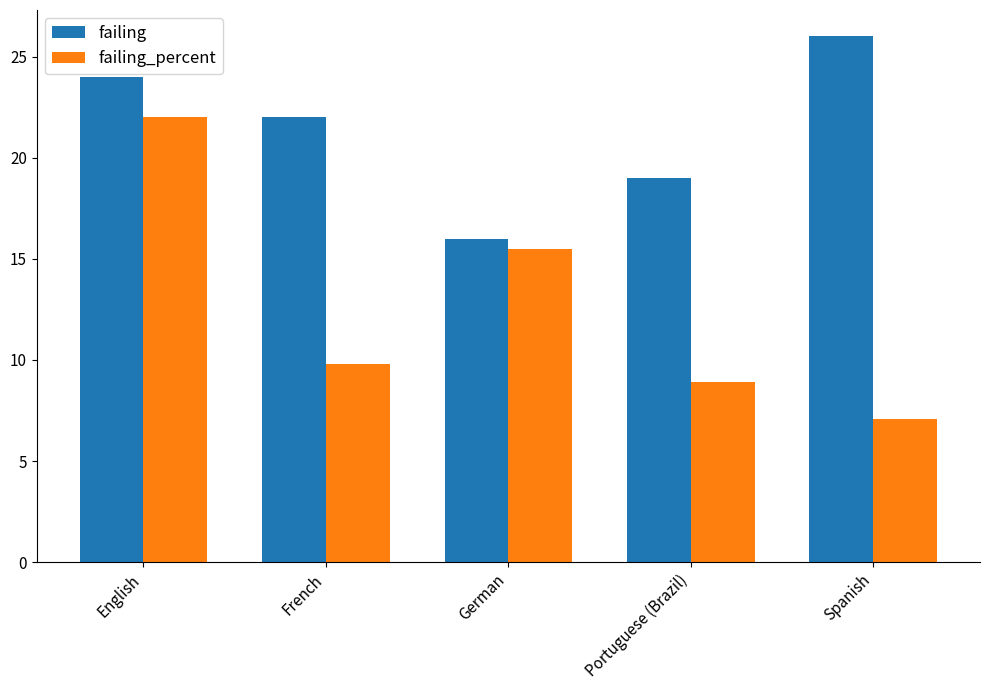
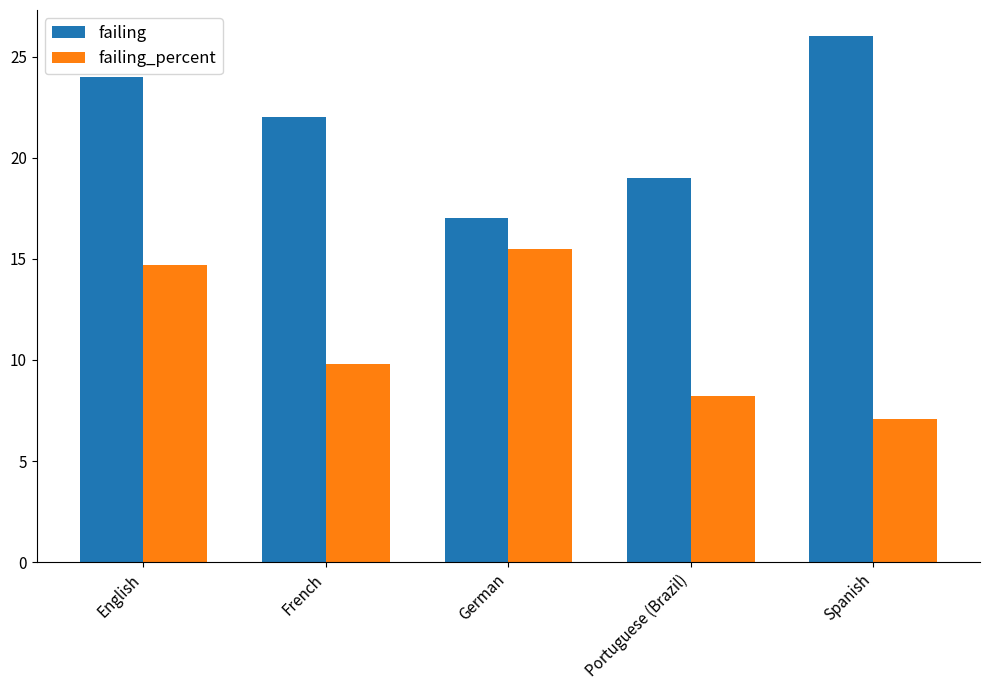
failing_percent, English: 22.0 -> 14.7
failing, German: 16 -> 17
failing_percent, Portuguese (Brazil): 8.9 -> 8.2
